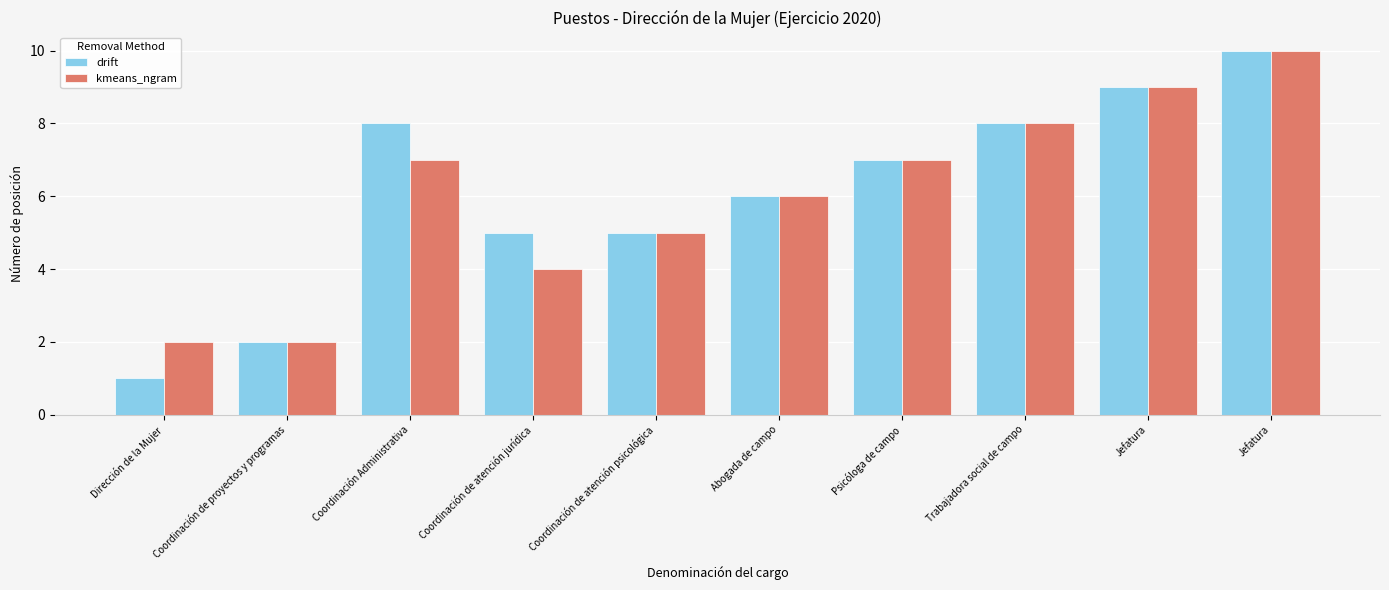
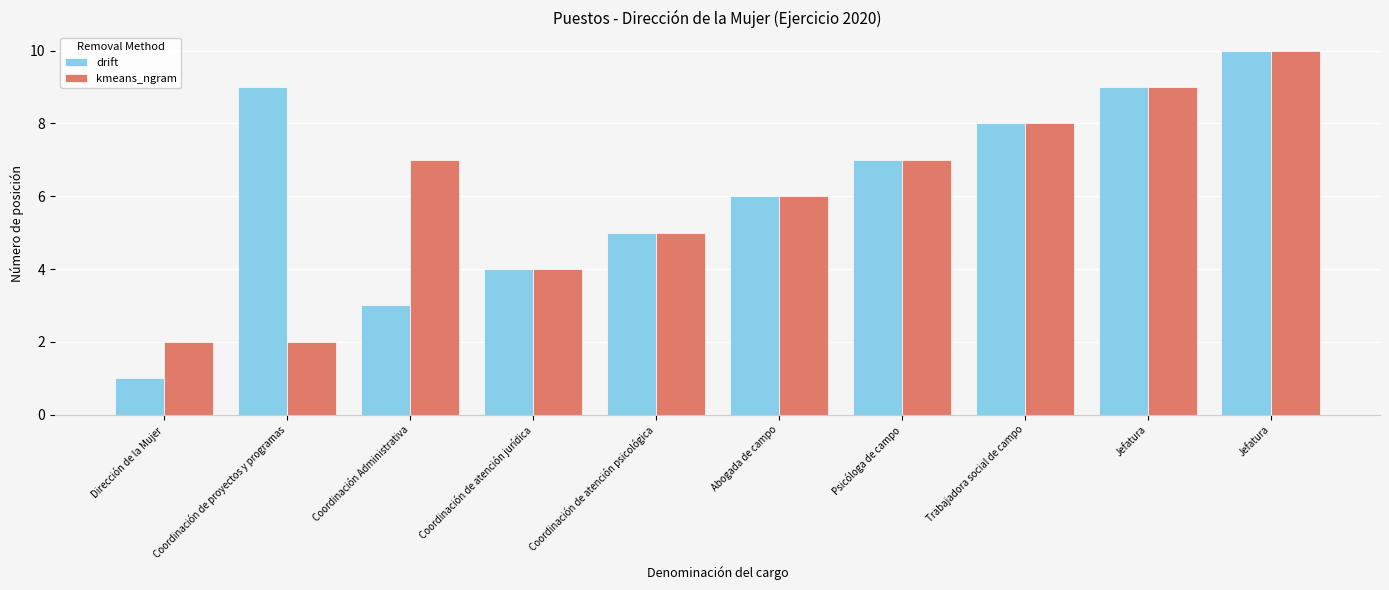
drift, Coordinación de proyectos y programas: 2 -> 9
drift, Coordinación Administrativa: 8 -> 3
drift, Coordinación de atención jurídica: 5 -> 4
